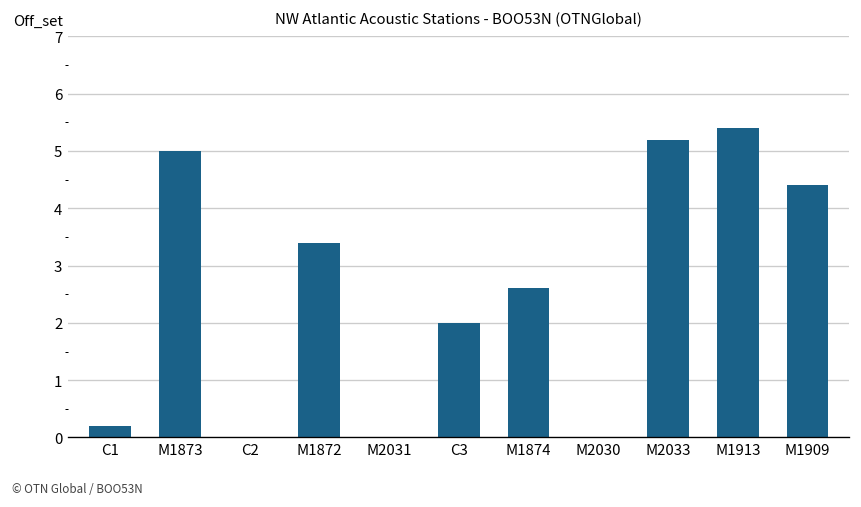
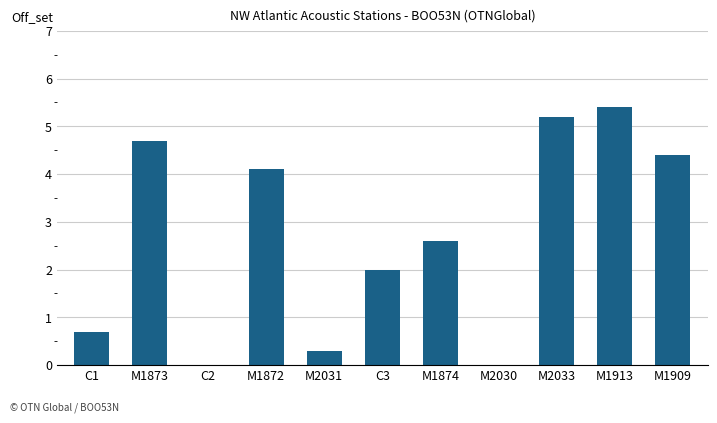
C1: 0.2 -> 0.7
M1873: 5.0 -> 4.7
M1872: 3.4 -> 4.1
M2031: 0.0 -> 0.3
